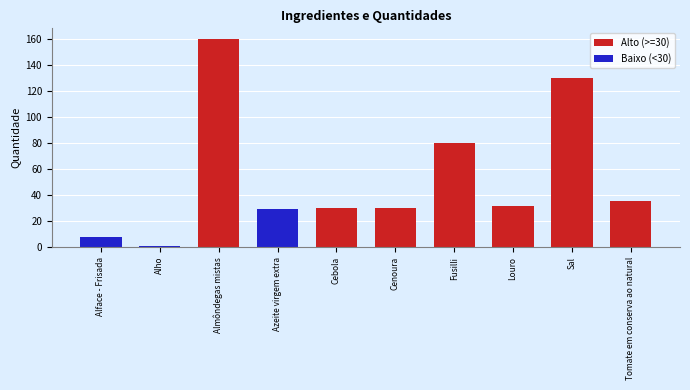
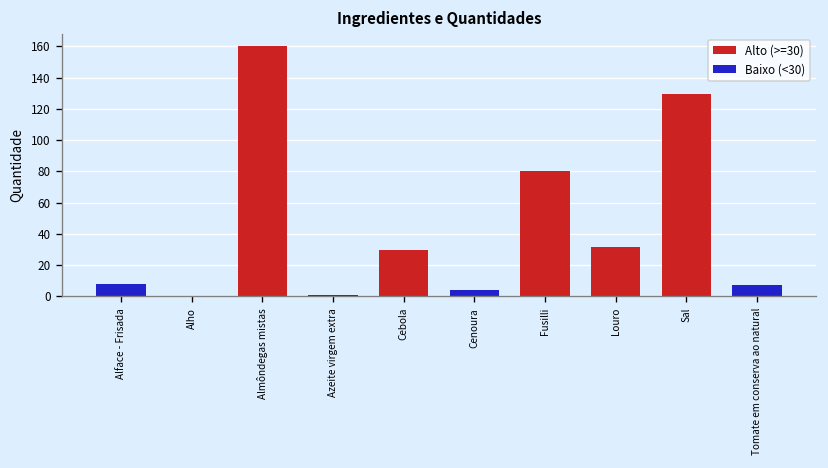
Azeite virgem extra: 29 -> 1
Cenoura: 30 -> 4
Tomate em conserva ao natural: 35 -> 7
